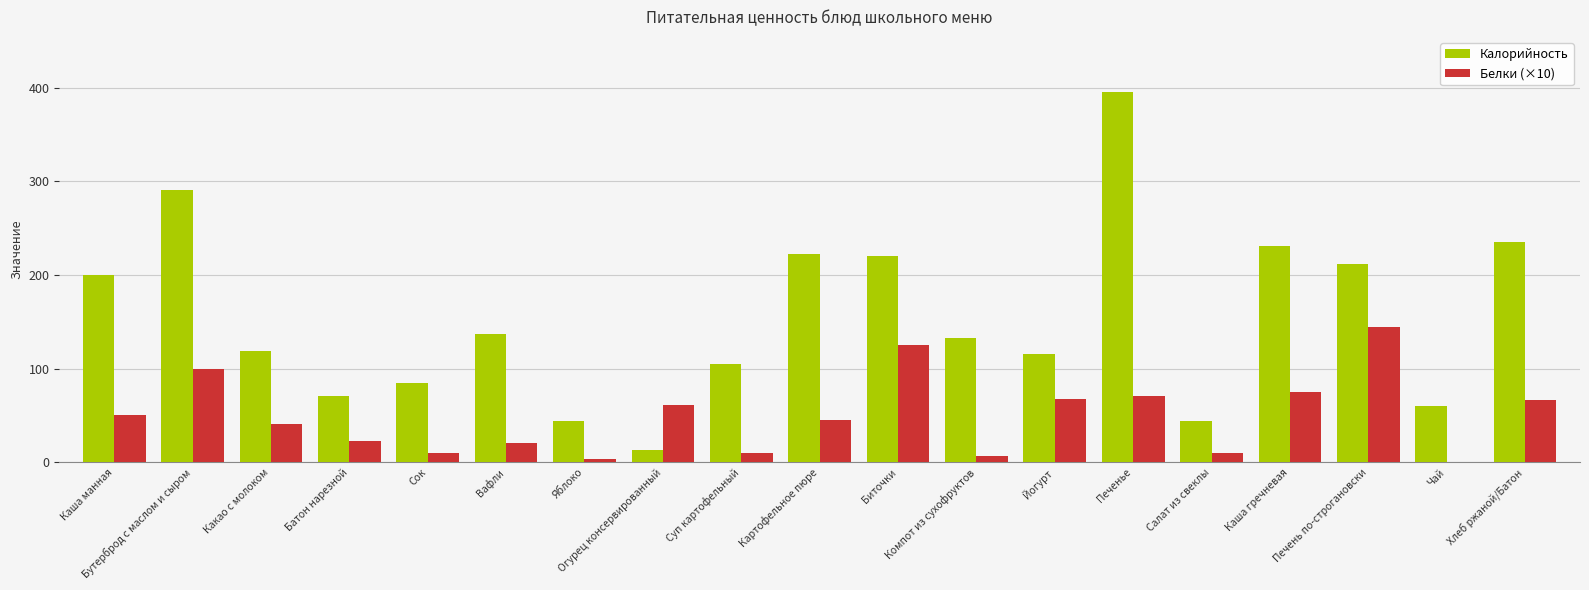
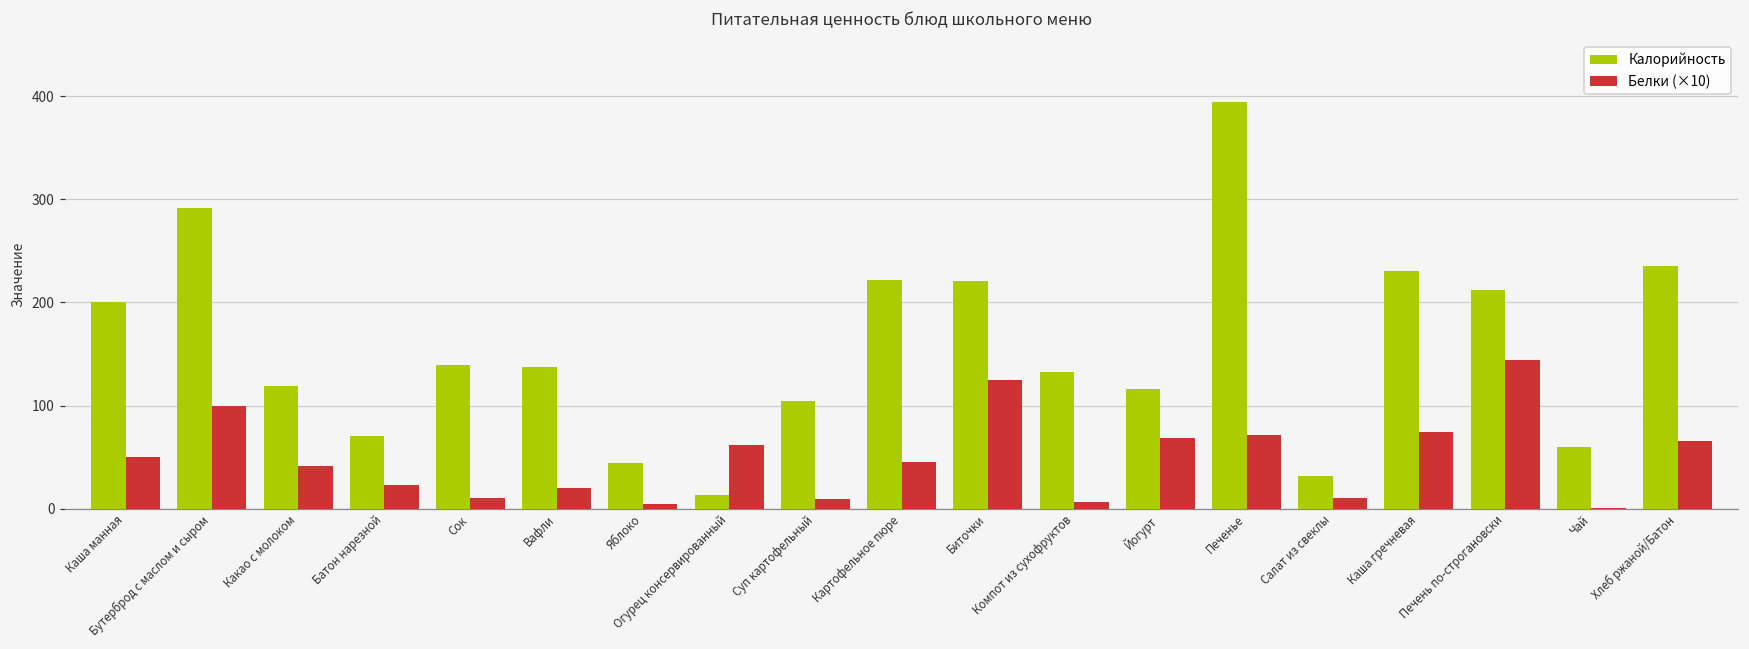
Калорийность, Сок: 80 -> 140
Калорийность, Салат из свеклы: 40 -> 30
